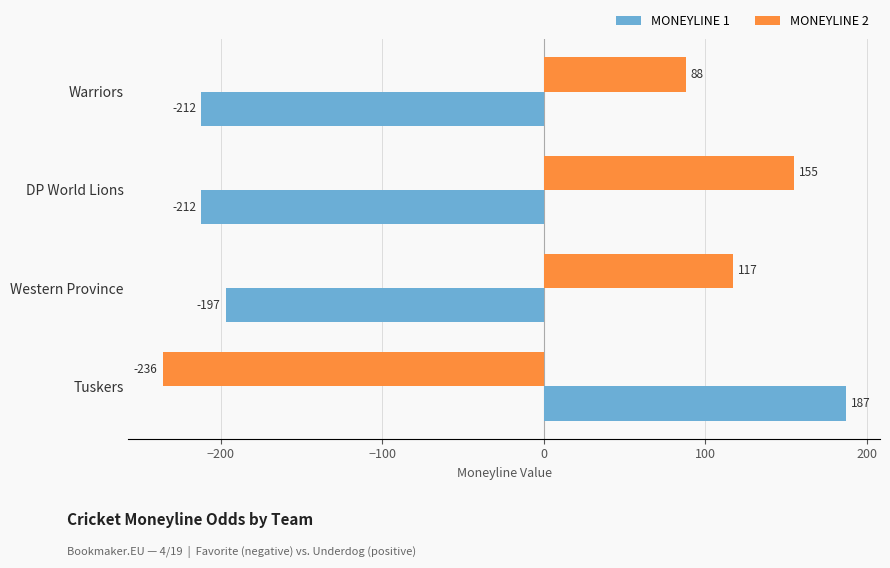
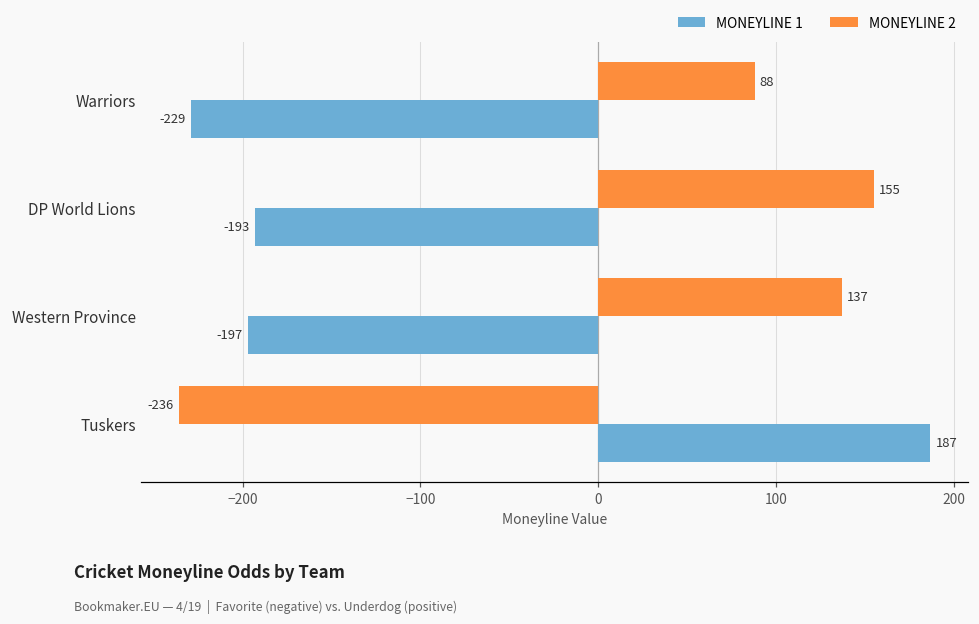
MONEYLINE 1, Warriors: -212 -> -229
MONEYLINE 1, DP World Lions: -212 -> -193
MONEYLINE 2, Western Province: 117 -> 137
